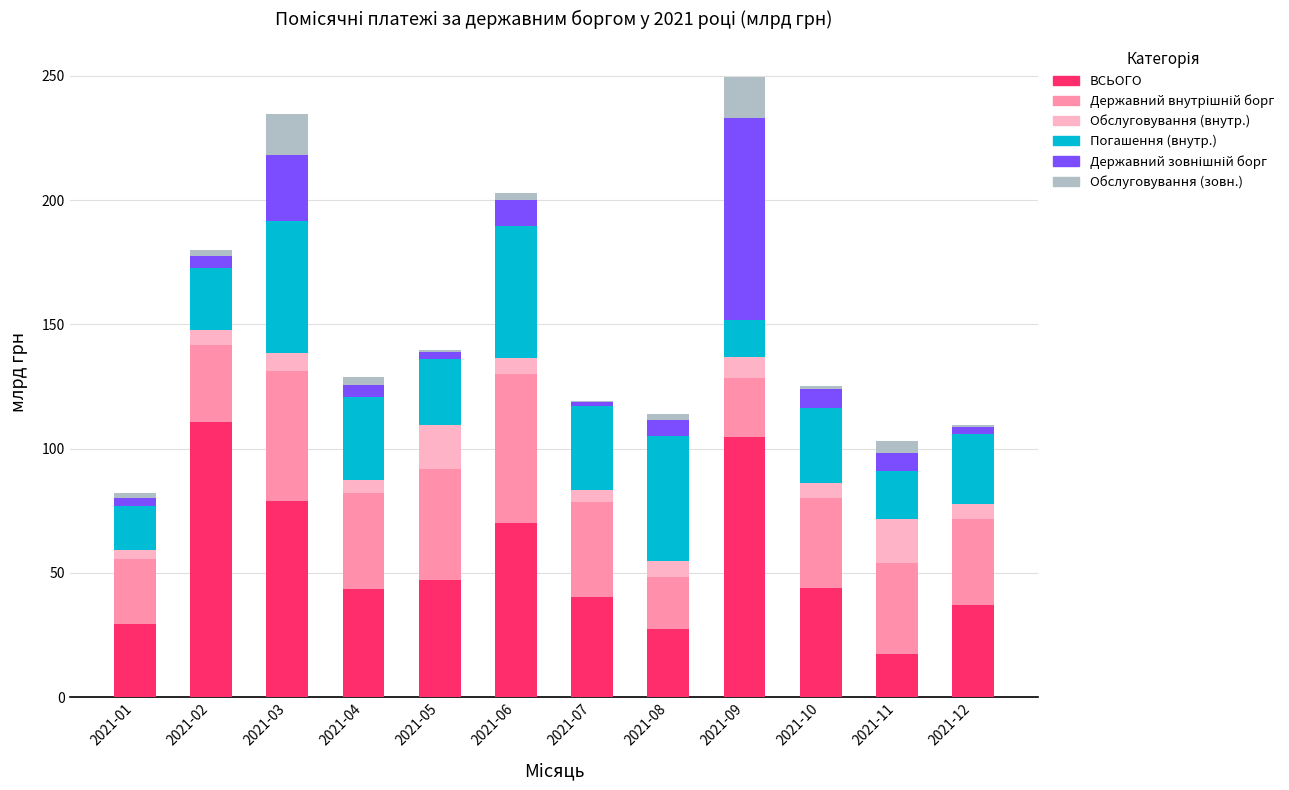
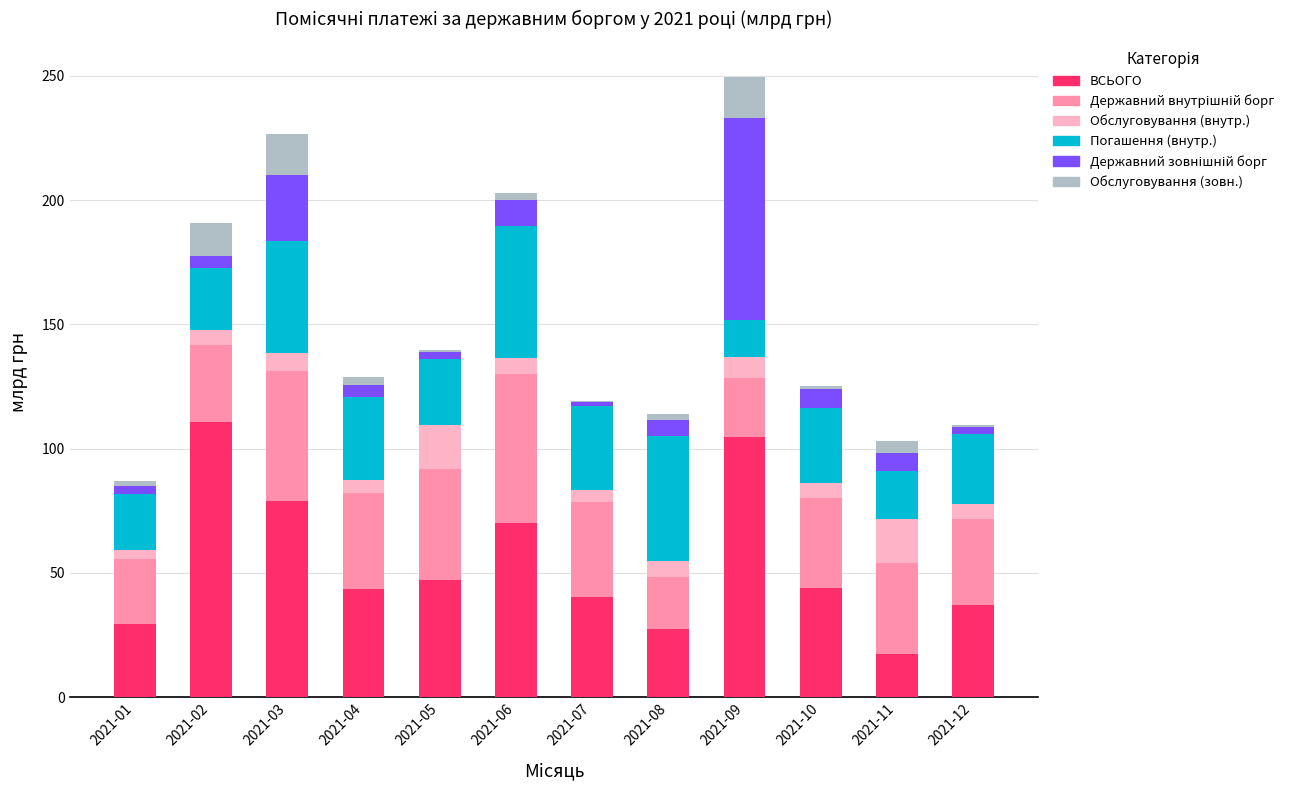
Погашення (внутр.), 2021-01: 18 -> 23
Обслуговування (зовн.), 2021-02: 2 -> 13
Погашення (внутр.), 2021-03: 53 -> 45
